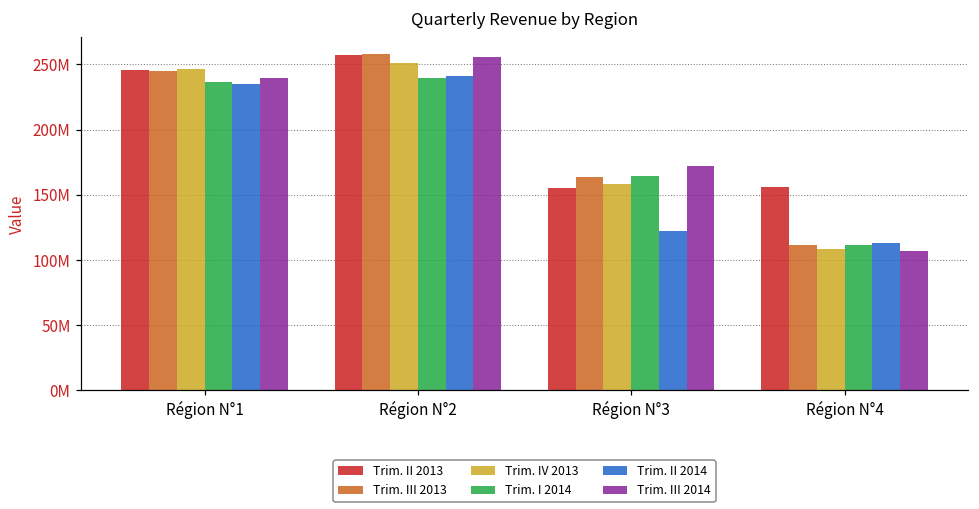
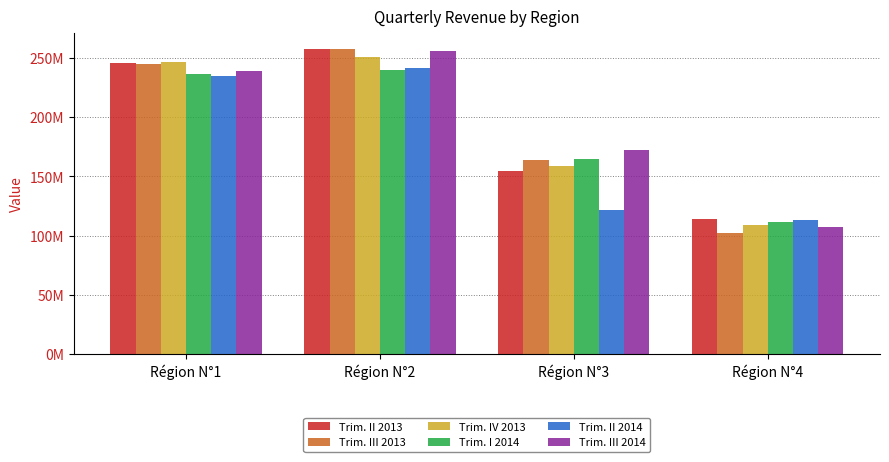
Trim. II 2013, Région N°4: 156000000 -> 114000000
Trim. III 2013, Région N°4: 111000000 -> 103000000
